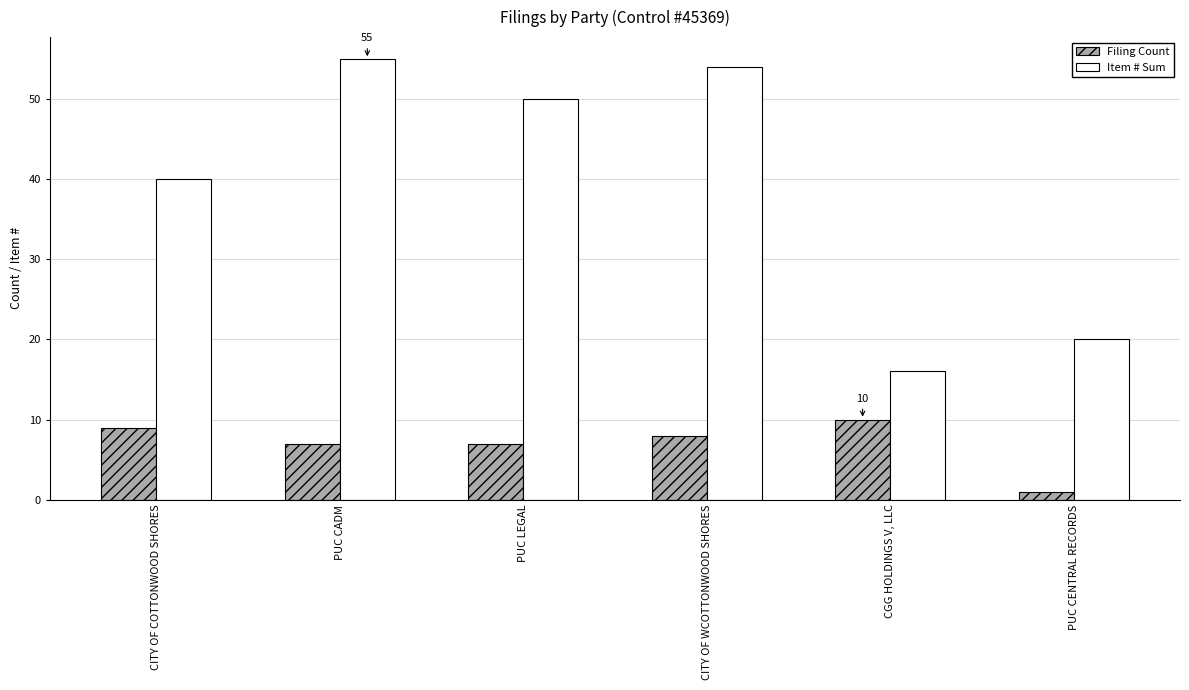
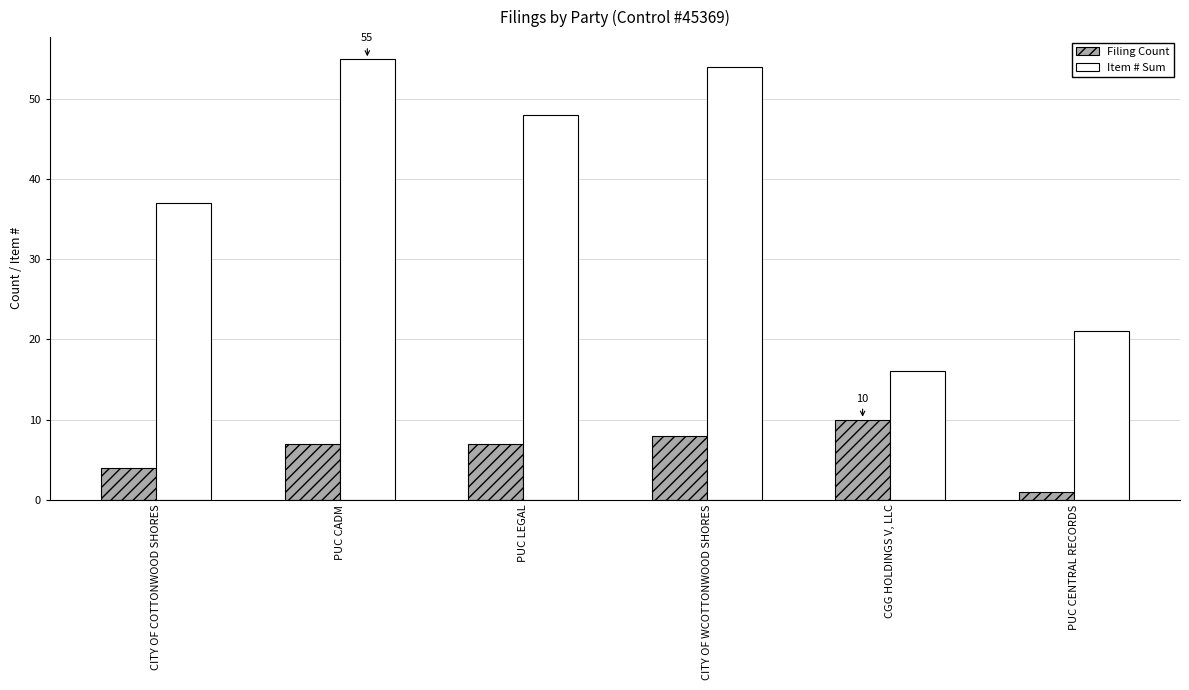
Filing Count, CITY OF COTTONWOOD SHORES: 9 -> 4
Item # Sum, CITY OF COTTONWOOD SHORES: 40 -> 37
Item # Sum, PUC LEGAL: 50 -> 48
Item # Sum, PUC CENTRAL RECORDS: 20 -> 21
